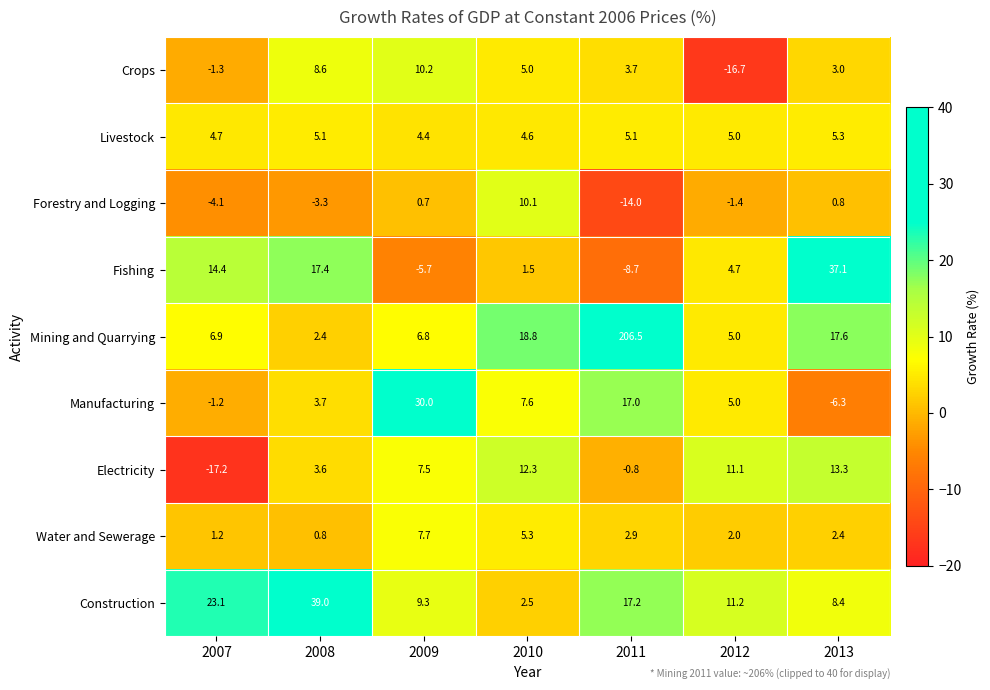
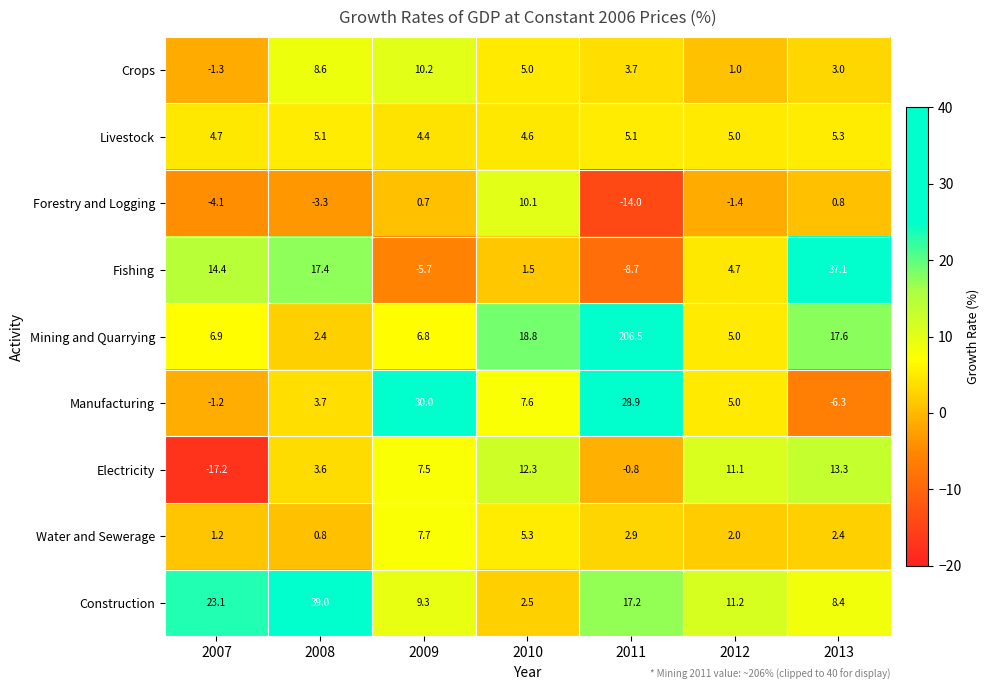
Crops, 2012: -16.7 -> 1.0
Manufacturing, 2011: 17.0 -> 28.9
